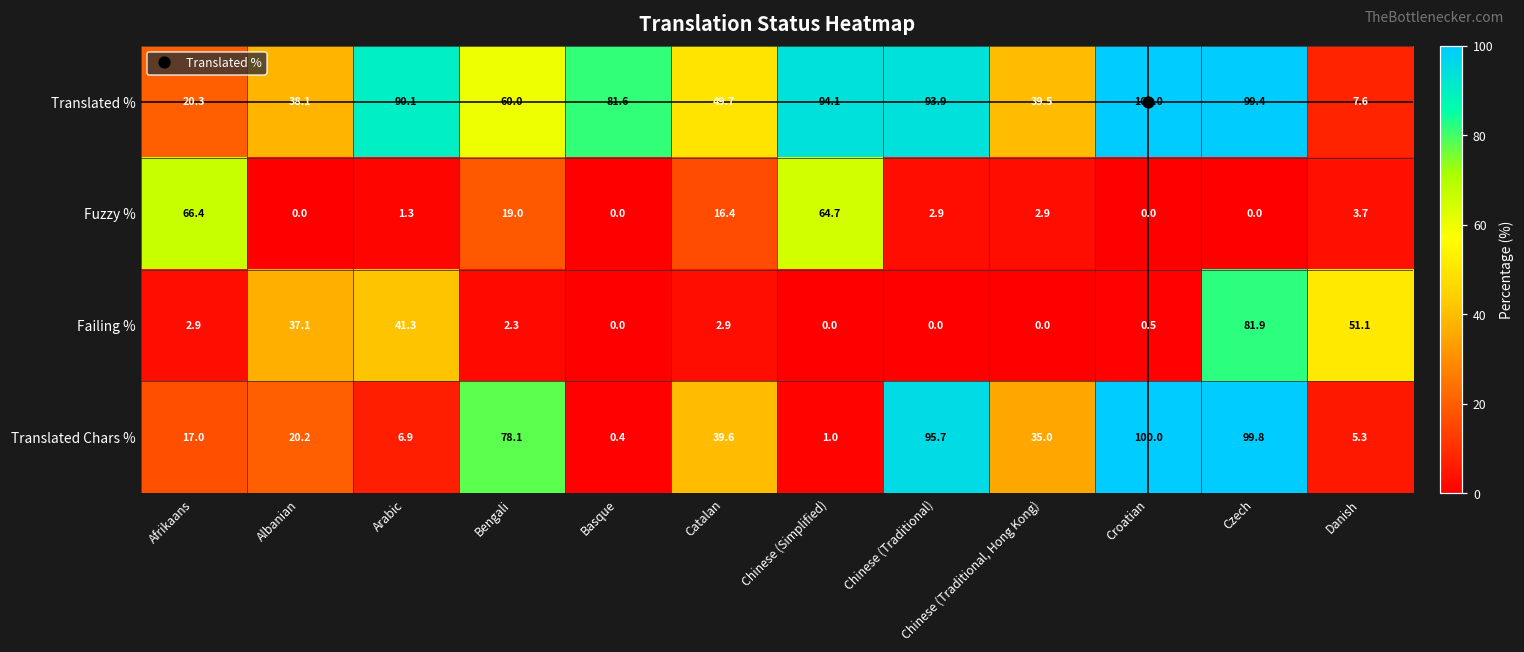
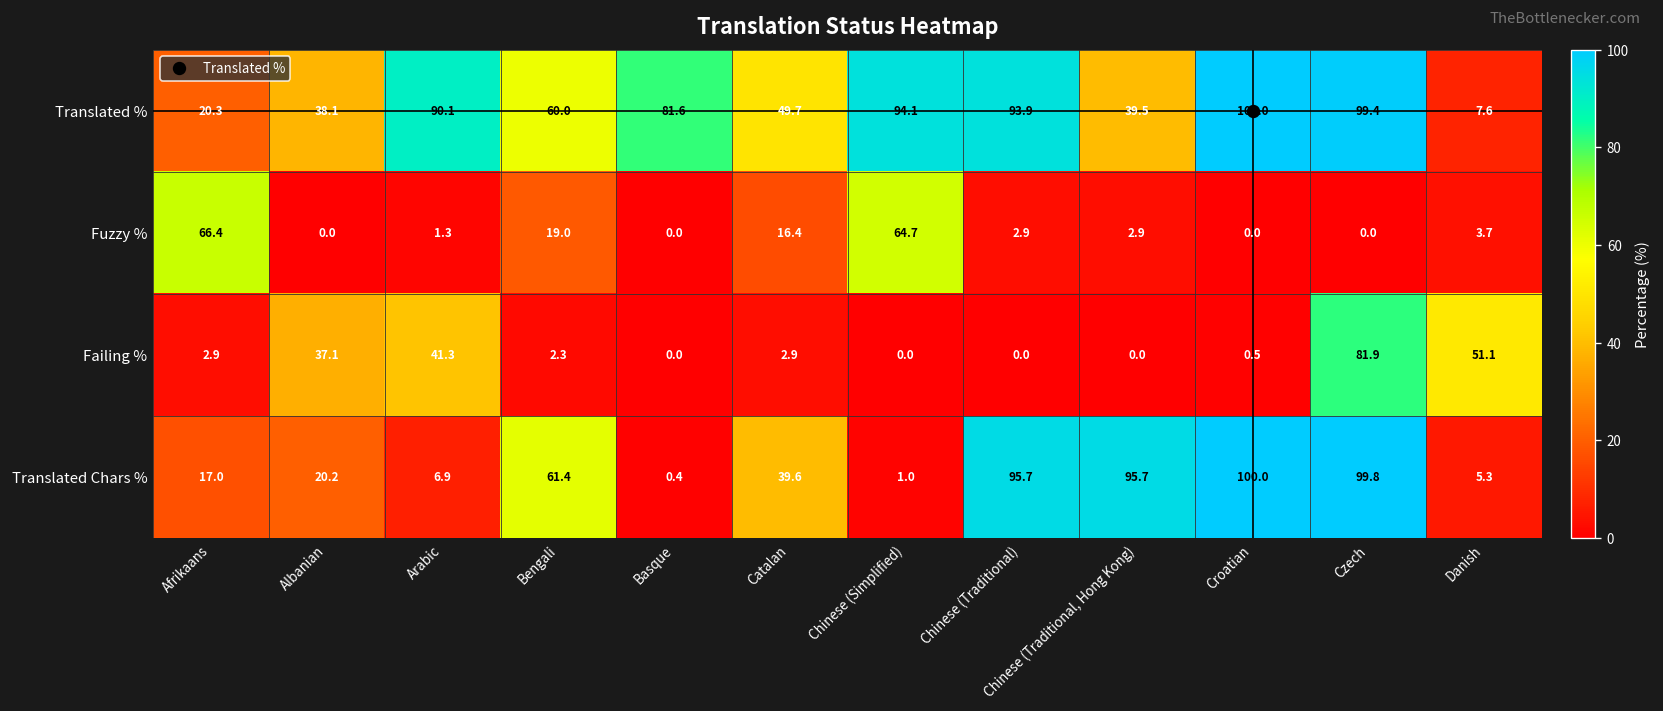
Translated Chars %, Bengali: 78.1 -> 61.4
Translated Chars %, Chinese (Traditional, Hong Kong): 35.0 -> 95.7
